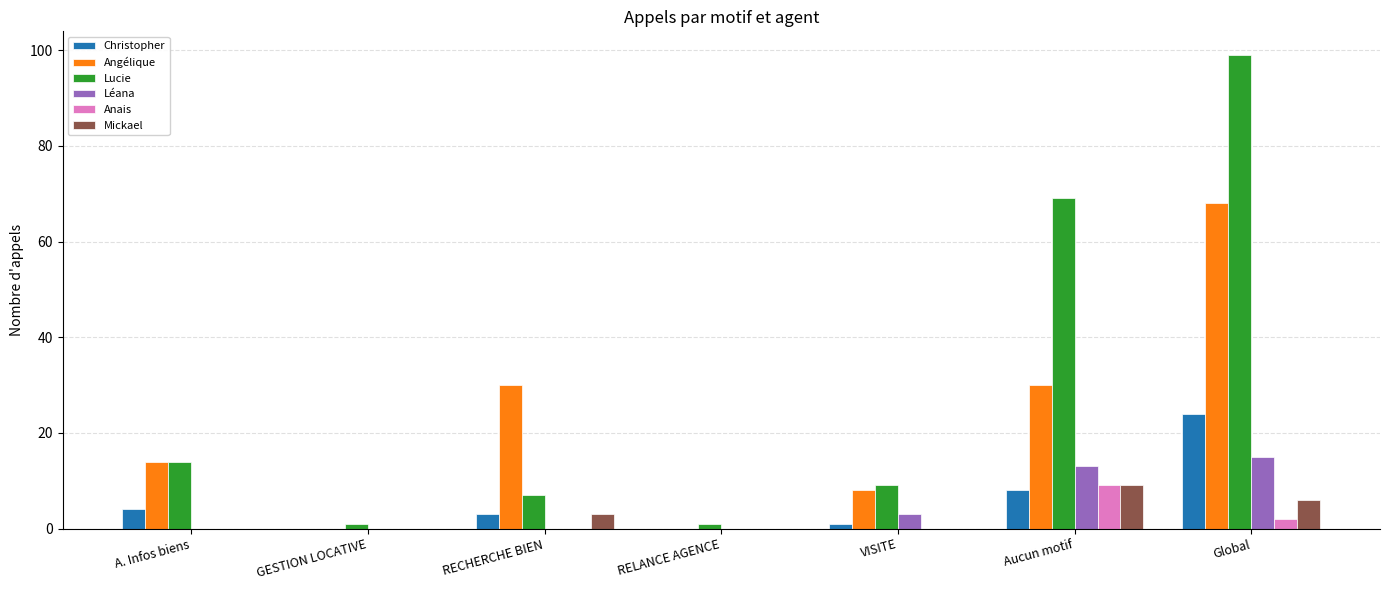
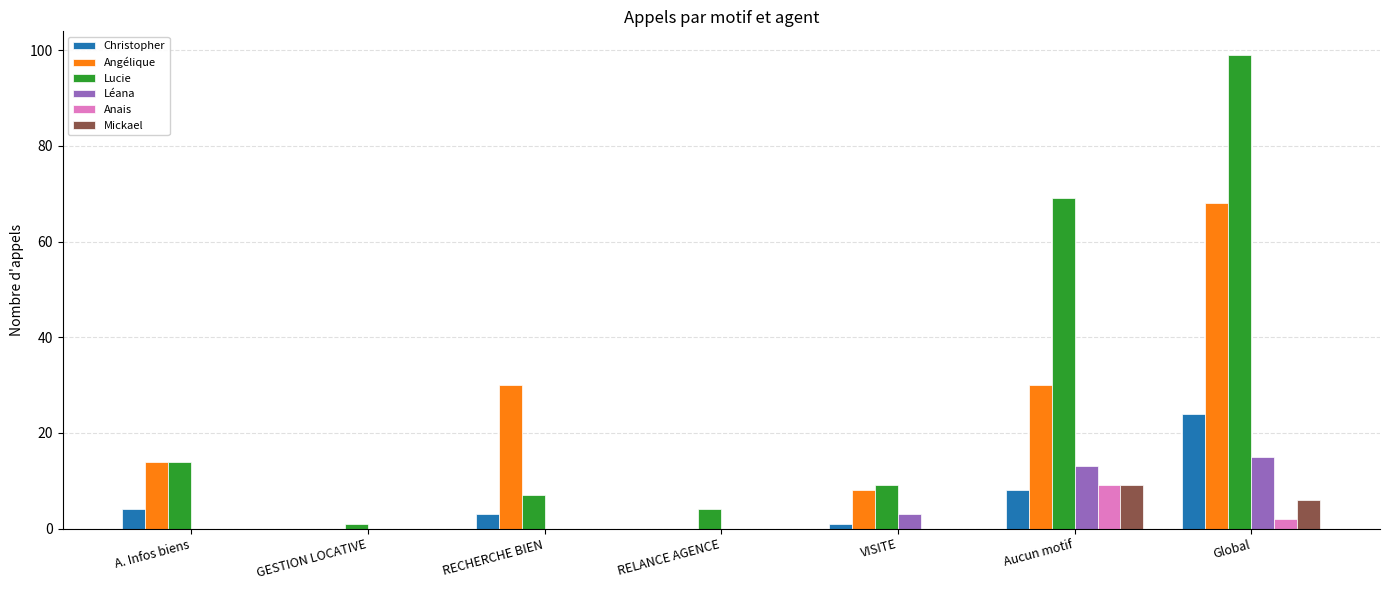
Mickael, RECHERCHE BIEN: 3 -> 0
Lucie, RELANCE AGENCE: 1 -> 4
